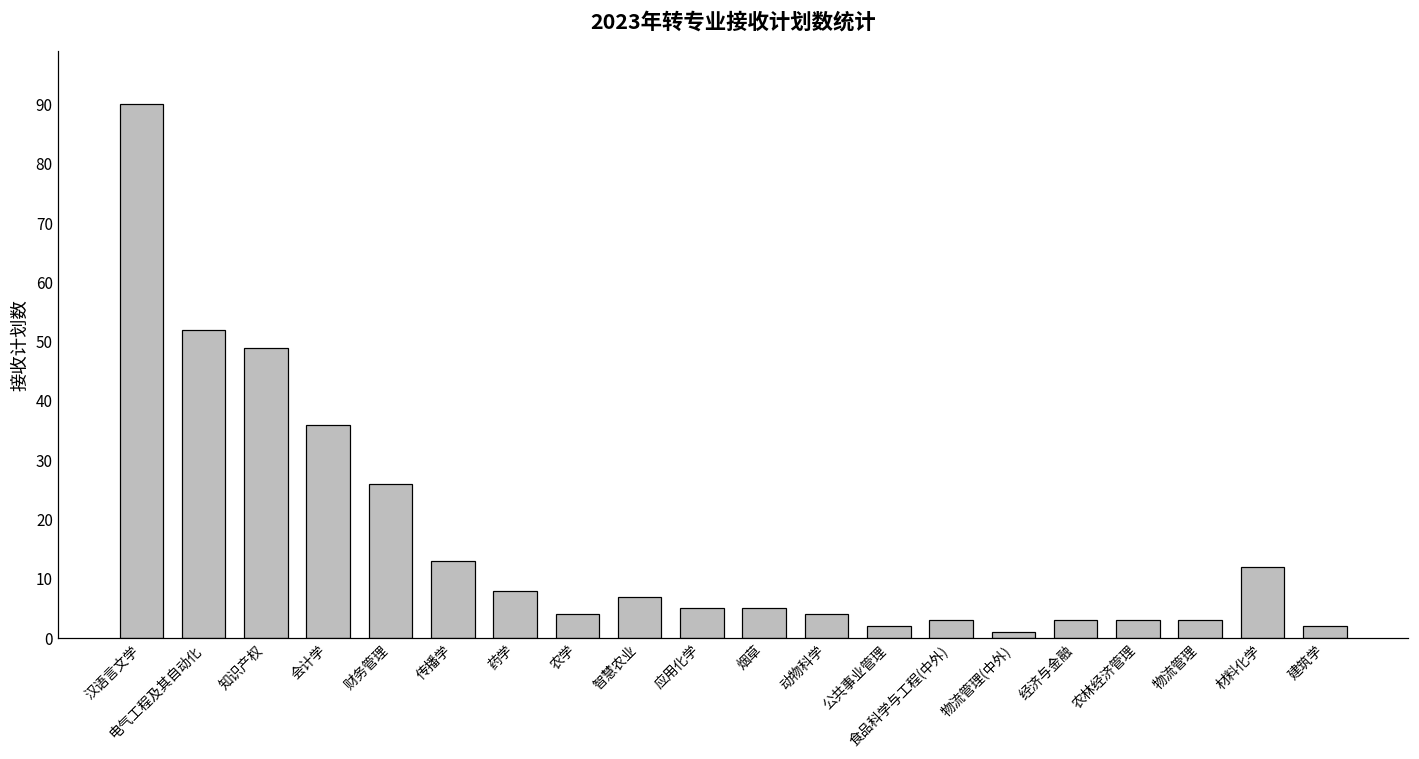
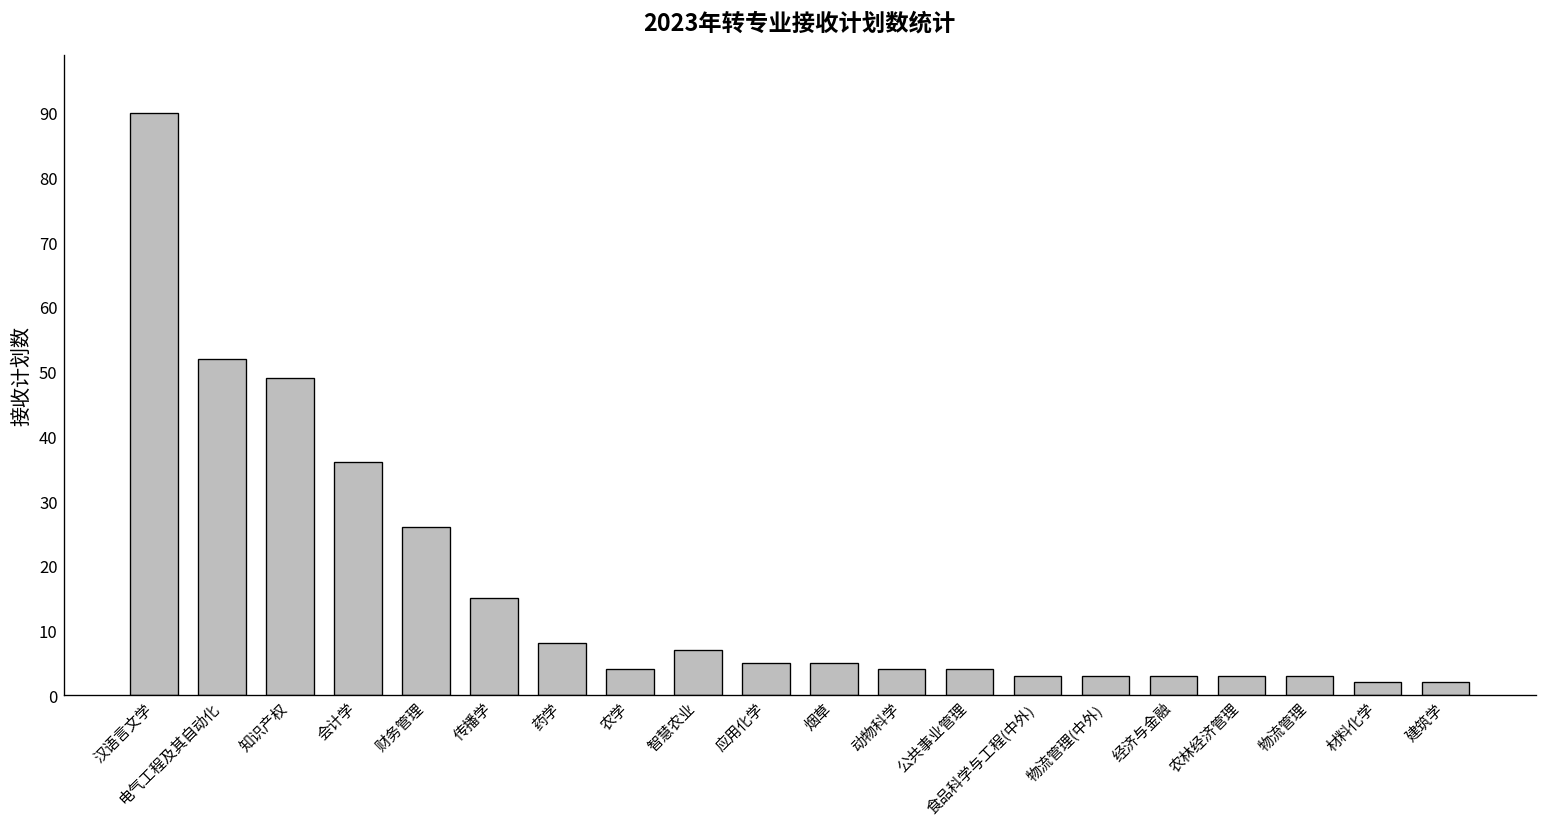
传播学: 13 -> 15
公共事业管理: 2 -> 4
物流管理(中外): 1 -> 3
材料化学: 12 -> 2
